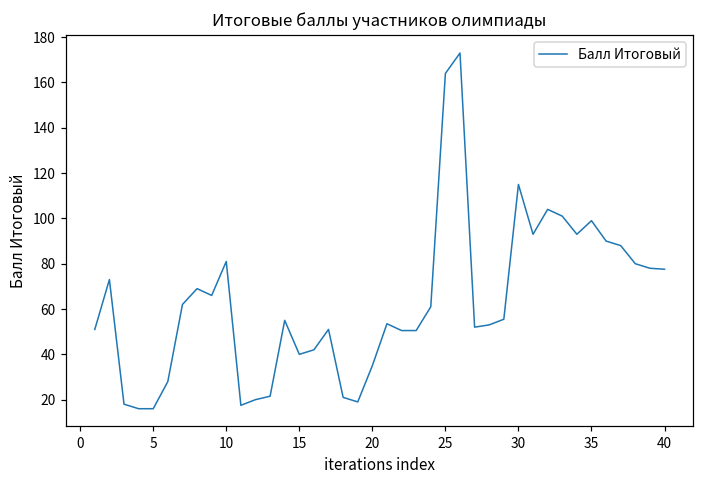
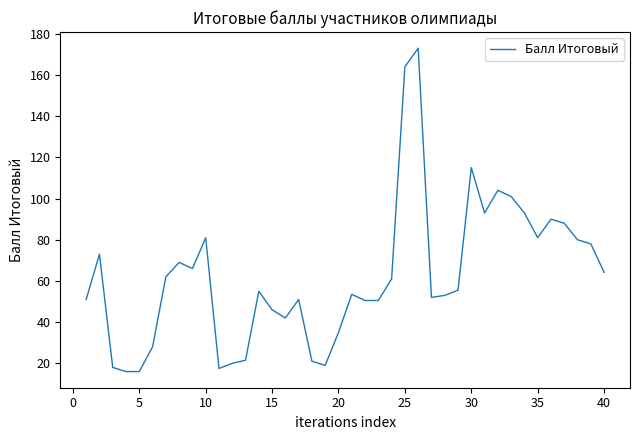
15: 40 -> 46
35: 99 -> 81
40: 78 -> 64
